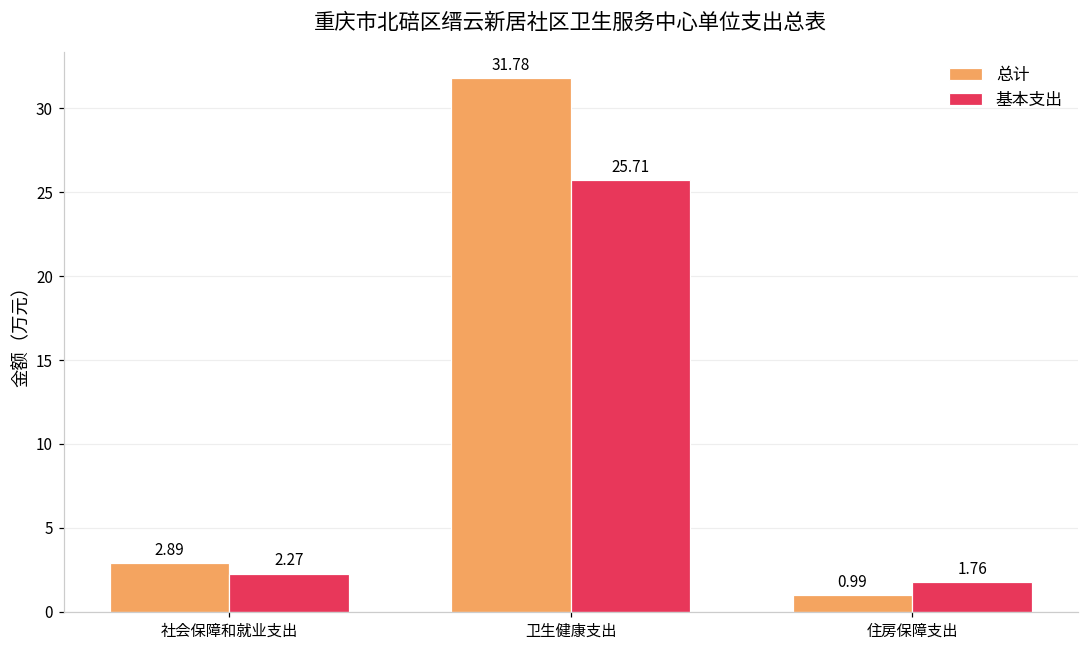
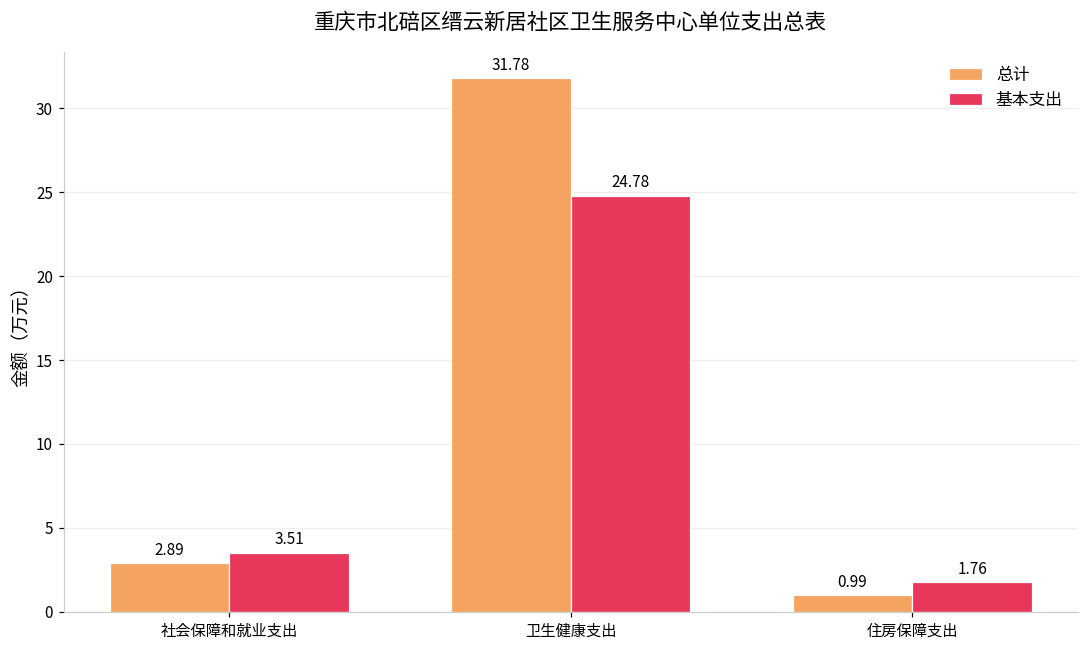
基本支出, 社会保障和就业支出: 2.27 -> 3.51
基本支出, 卫生健康支出: 25.71 -> 24.78
